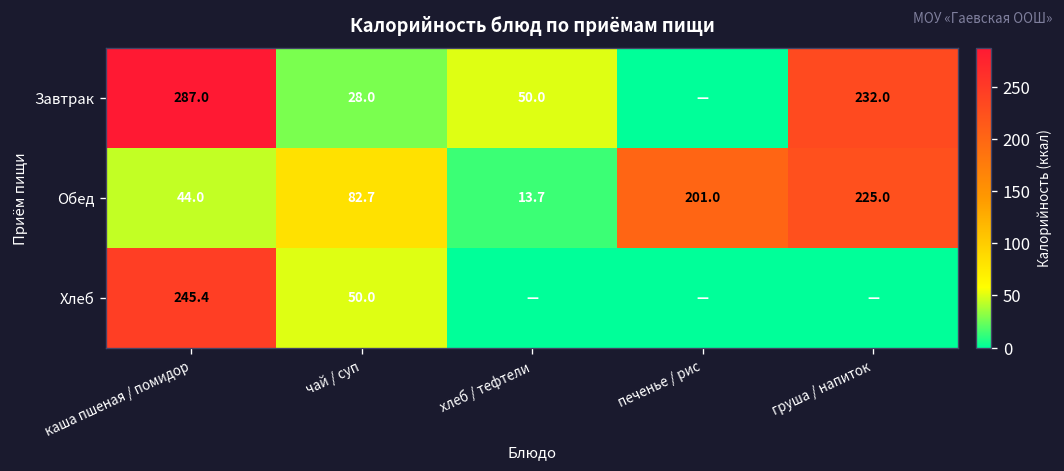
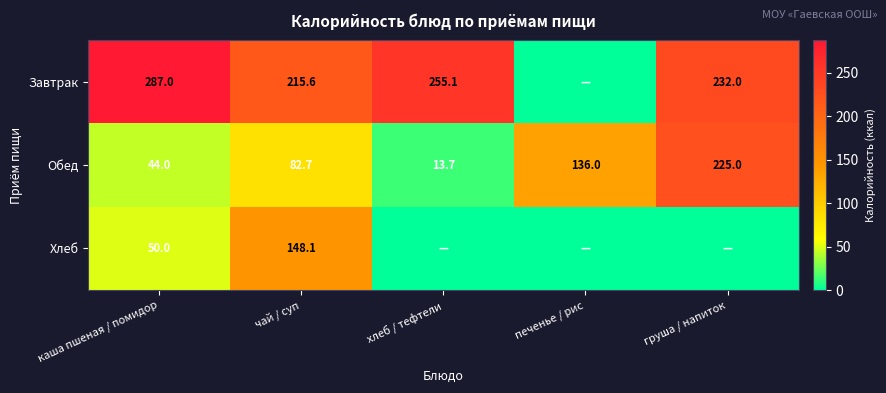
Завтрак, чай / суп: 28.0 -> 215.6
Завтрак, хлеб / тефтели: 50.0 -> 255.1
Обед, печенье / рис: 201.0 -> 136.0
Хлеб, каша пшеная / помидор: 245.4 -> 50.0
Хлеб, чай / суп: 50.0 -> 148.1
